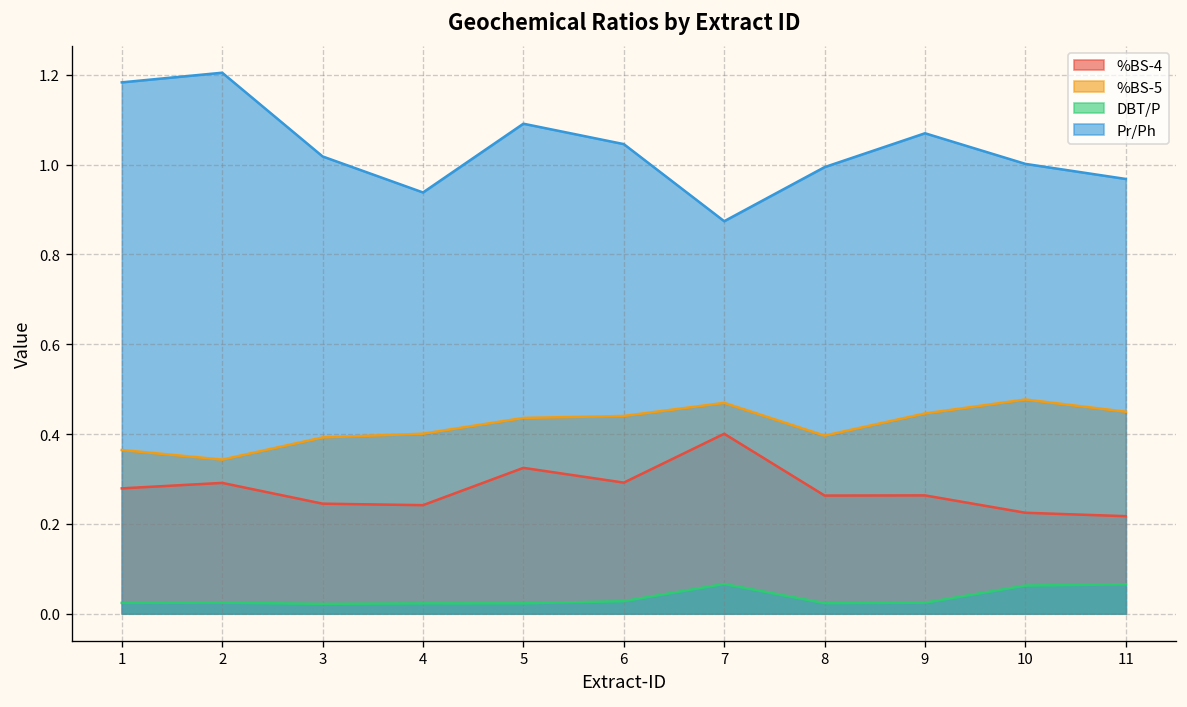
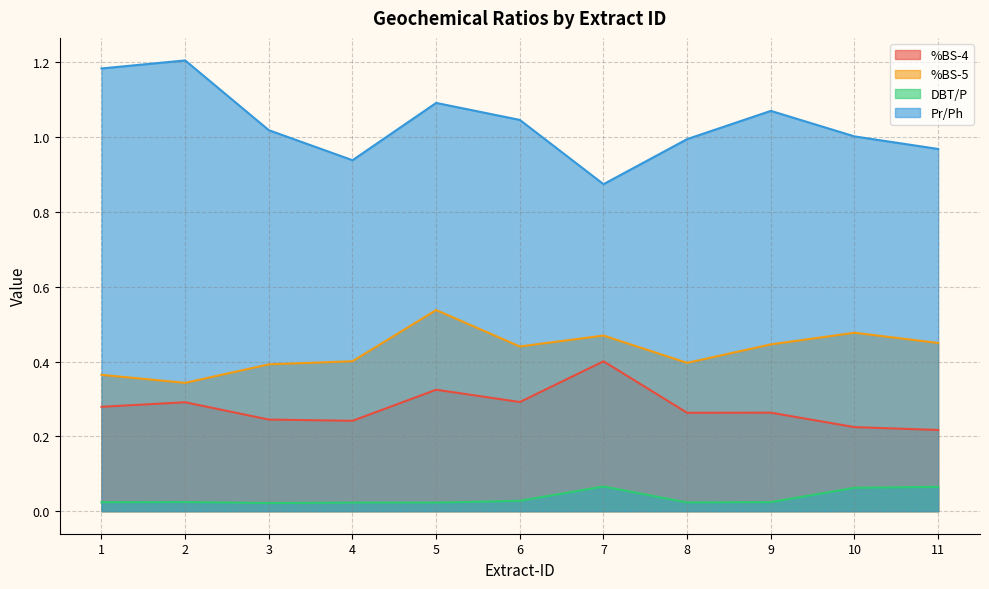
%BS-5, 5: 0.44 -> 0.54
